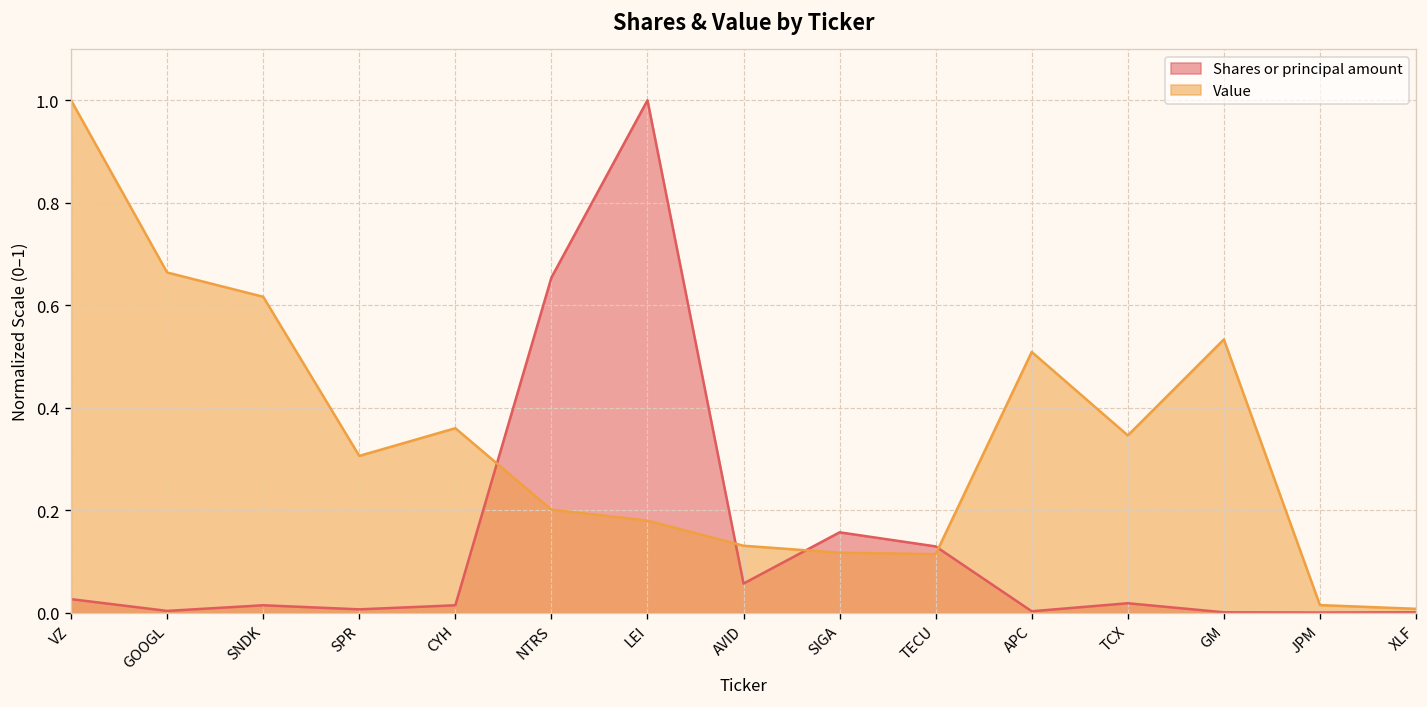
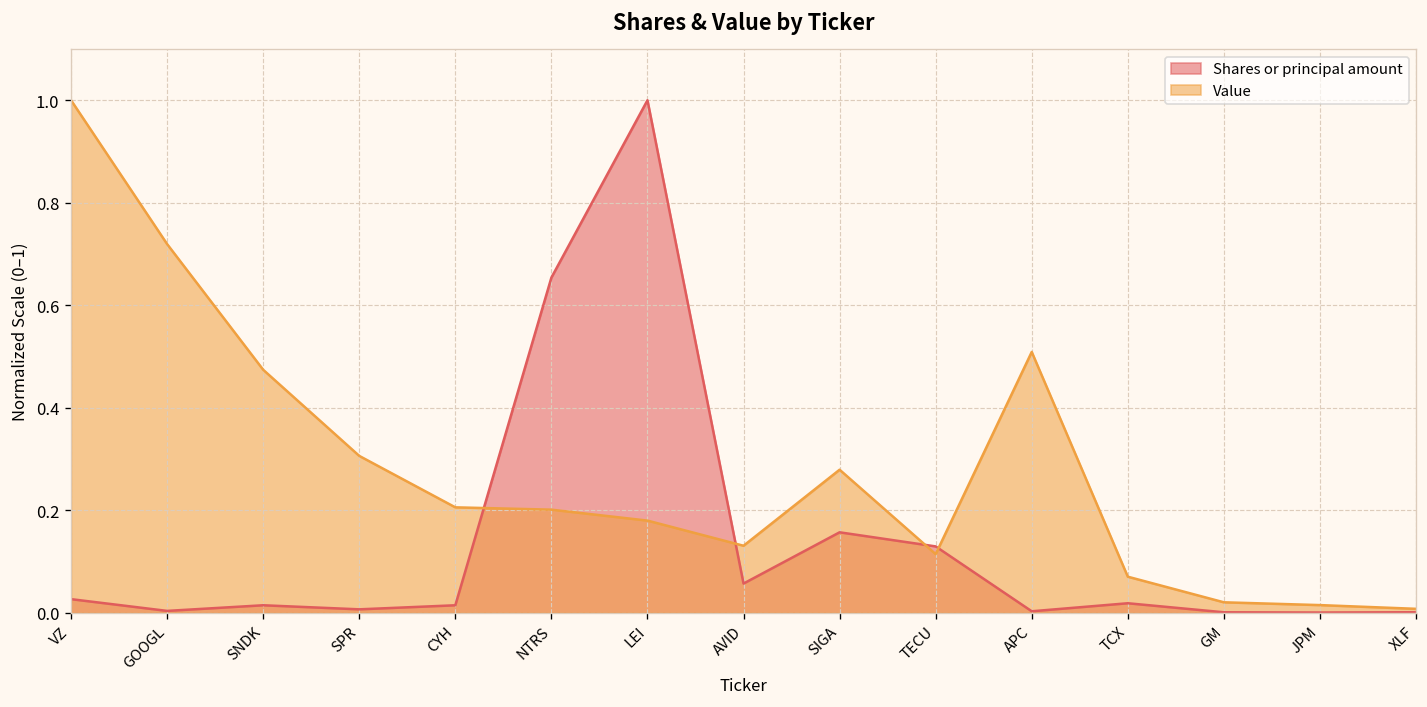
Value, GOOGL: 0.66 -> 0.72
Value, SNDK: 0.62 -> 0.47
Value, CYH: 0.36 -> 0.21
Value, SIGA: 0.12 -> 0.28
Value, TCX: 0.35 -> 0.07
Value, GM: 0.53 -> 0.02
